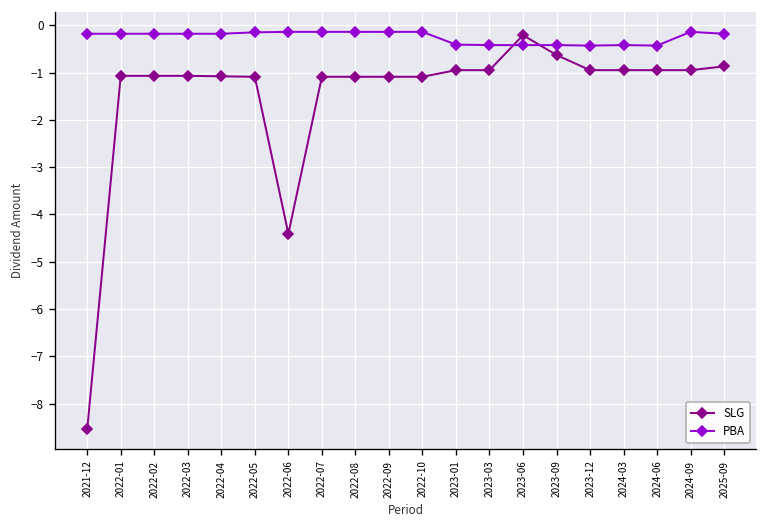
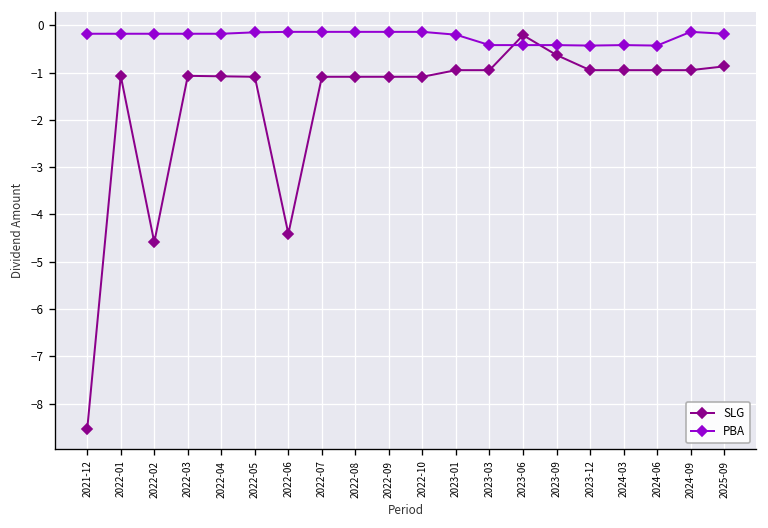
SLG, 2022-02: -1.1 -> -4.6
PBA, 2023-01: -0.4 -> -0.2
